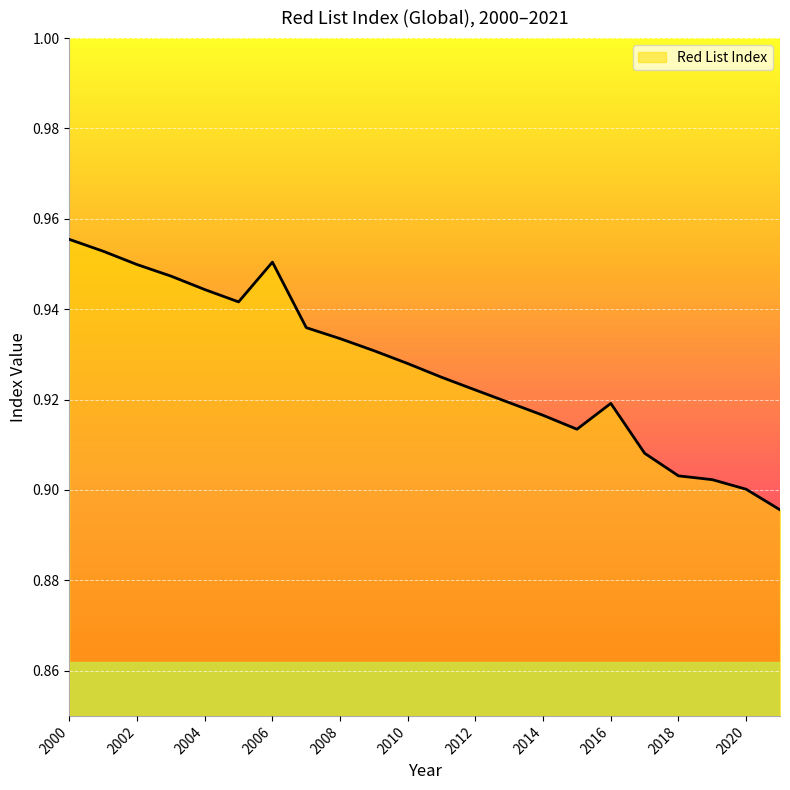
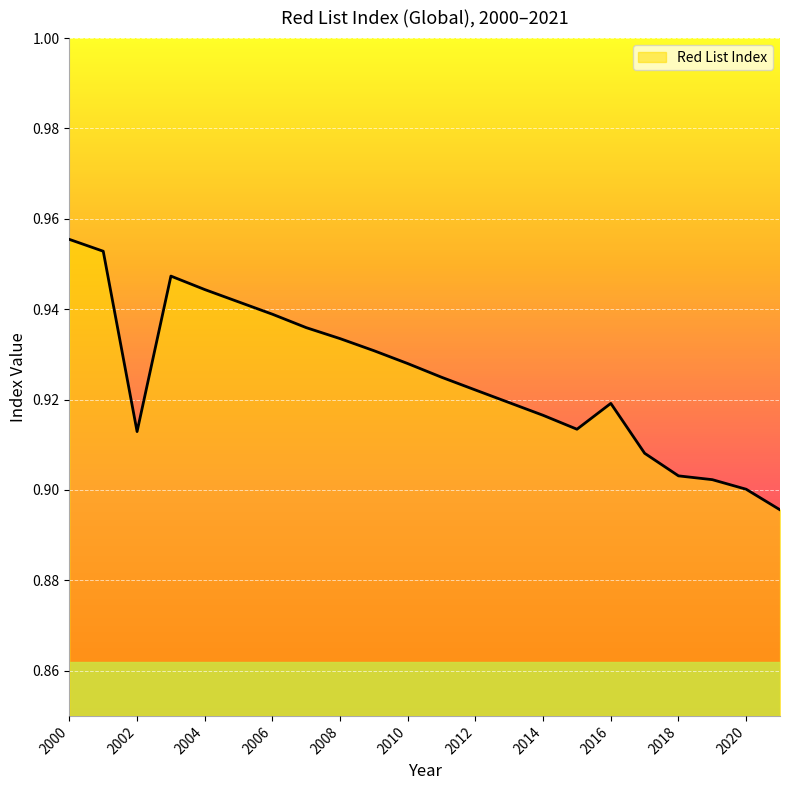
2002: 0.950 -> 0.913
2006: 0.950 -> 0.939
